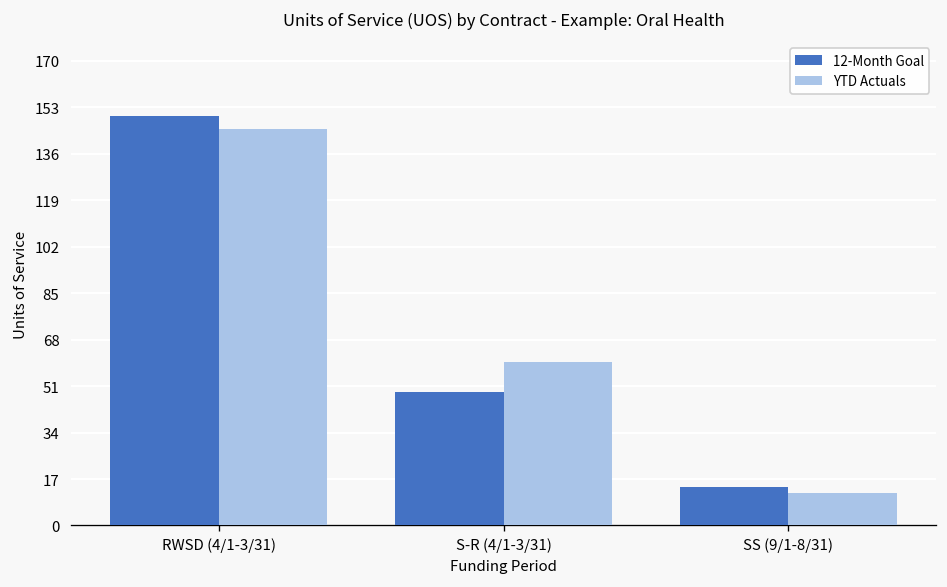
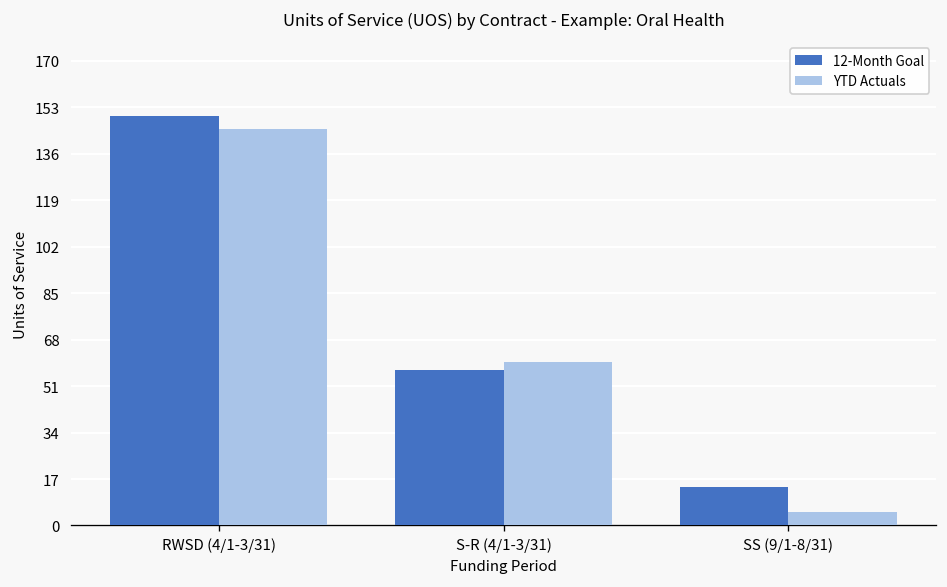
12-Month Goal, S-R (4/1-3/31): 49 -> 57
YTD Actuals, SS (9/1-8/31): 12 -> 5
